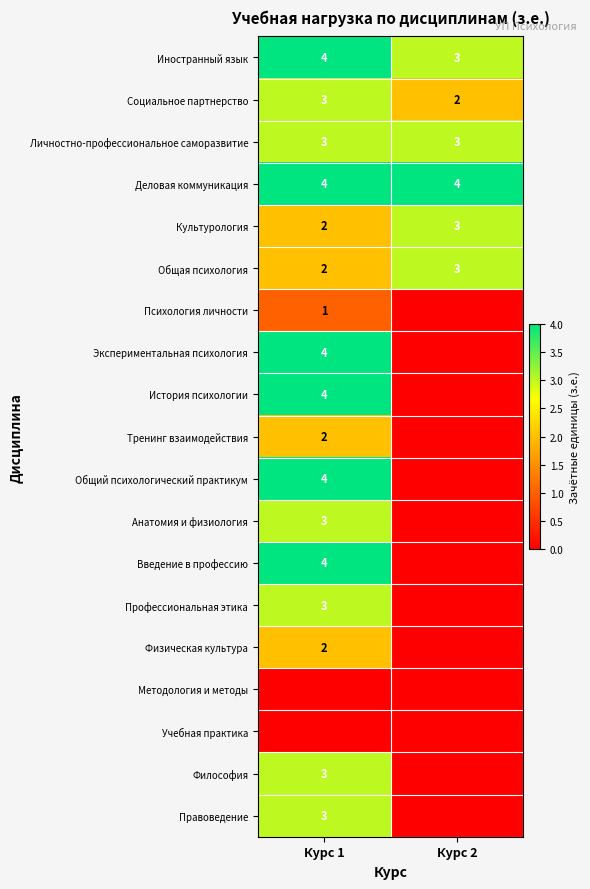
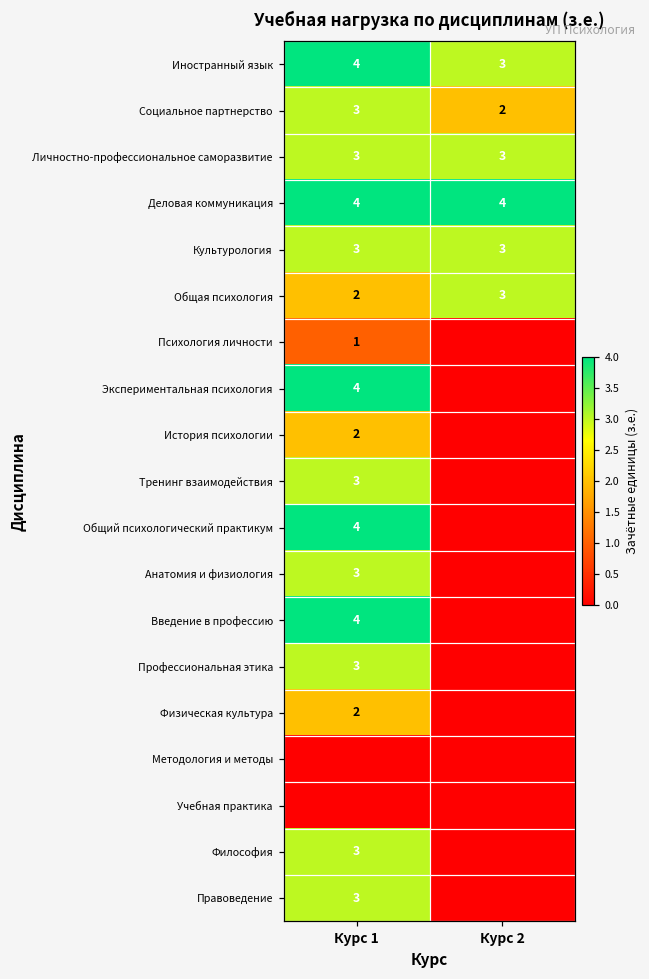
Культурология, Курс 1: 2 -> 3
История психологии, Курс 1: 4 -> 2
Тренинг взаимодействия, Курс 1: 2 -> 3
